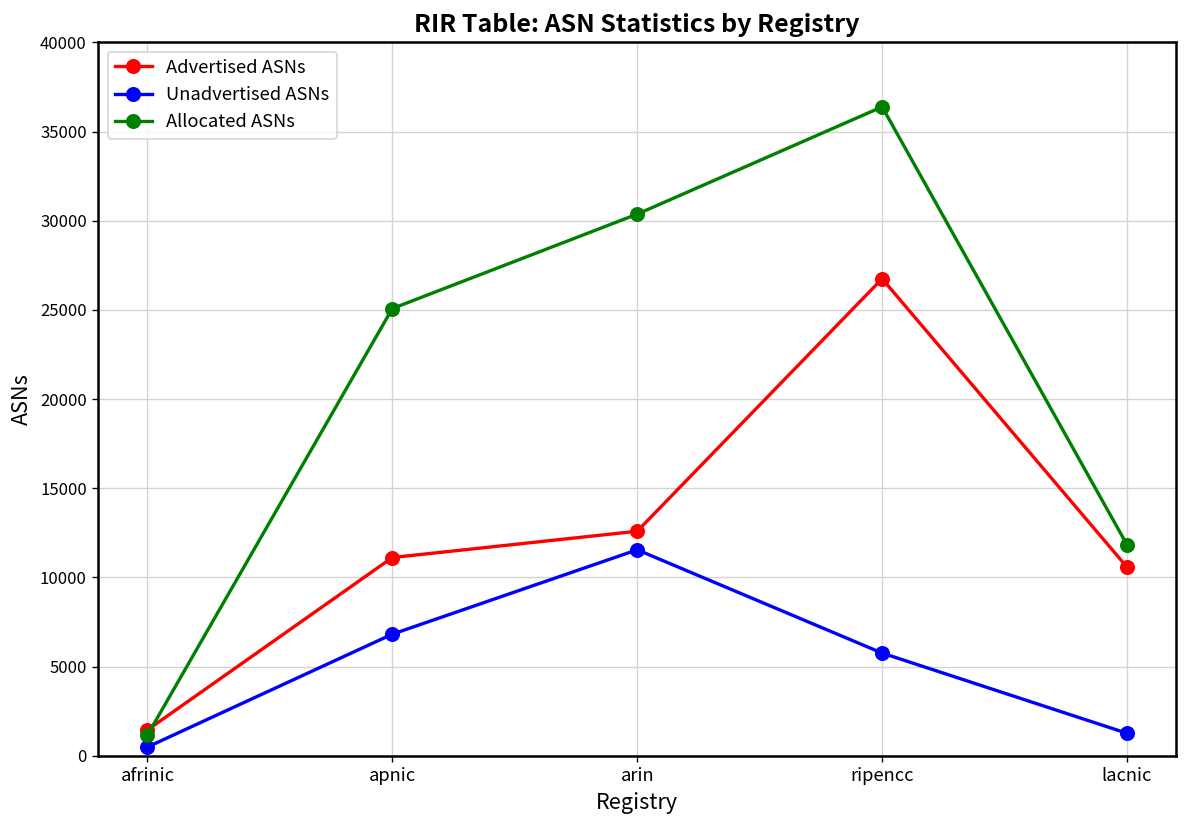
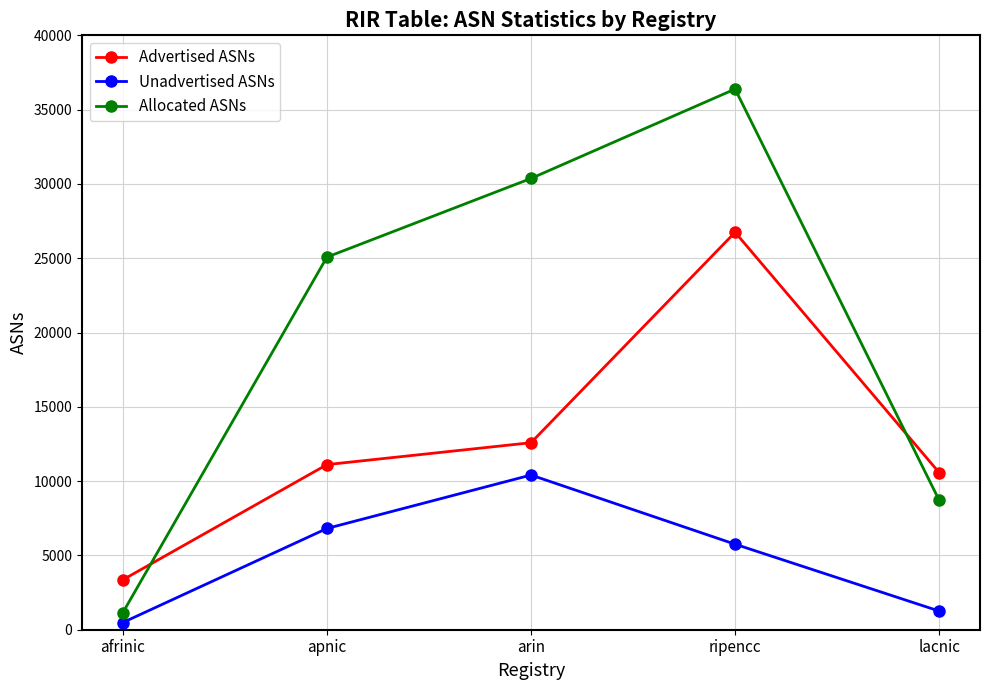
Advertised ASNs, afrinic: 1400 -> 3400
Unadvertised ASNs, arin: 11500 -> 10400
Allocated ASNs, lacnic: 11800 -> 8700
